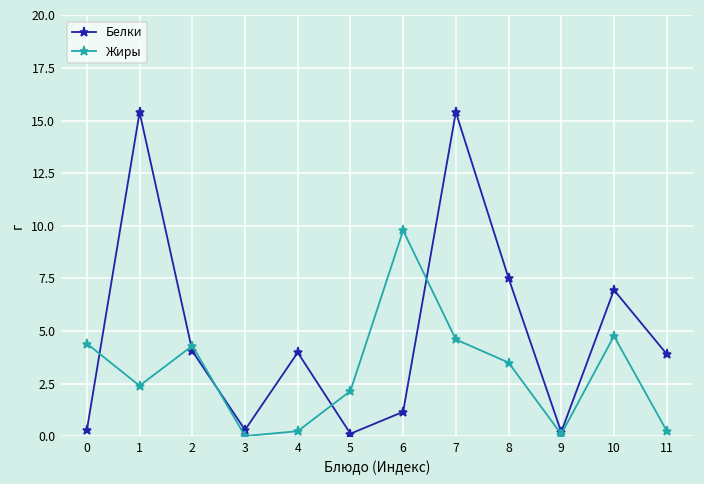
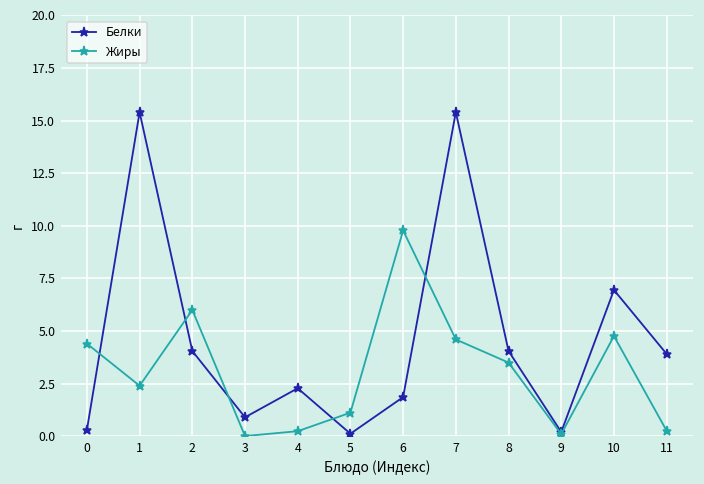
Жиры, 2: 4.3 -> 6.0
Белки, 3: 0.3 -> 0.9
Белки, 4: 4.0 -> 2.3
Жиры, 5: 2.2 -> 1.1
Белки, 6: 1.2 -> 1.9
Белки, 8: 7.5 -> 4.1
